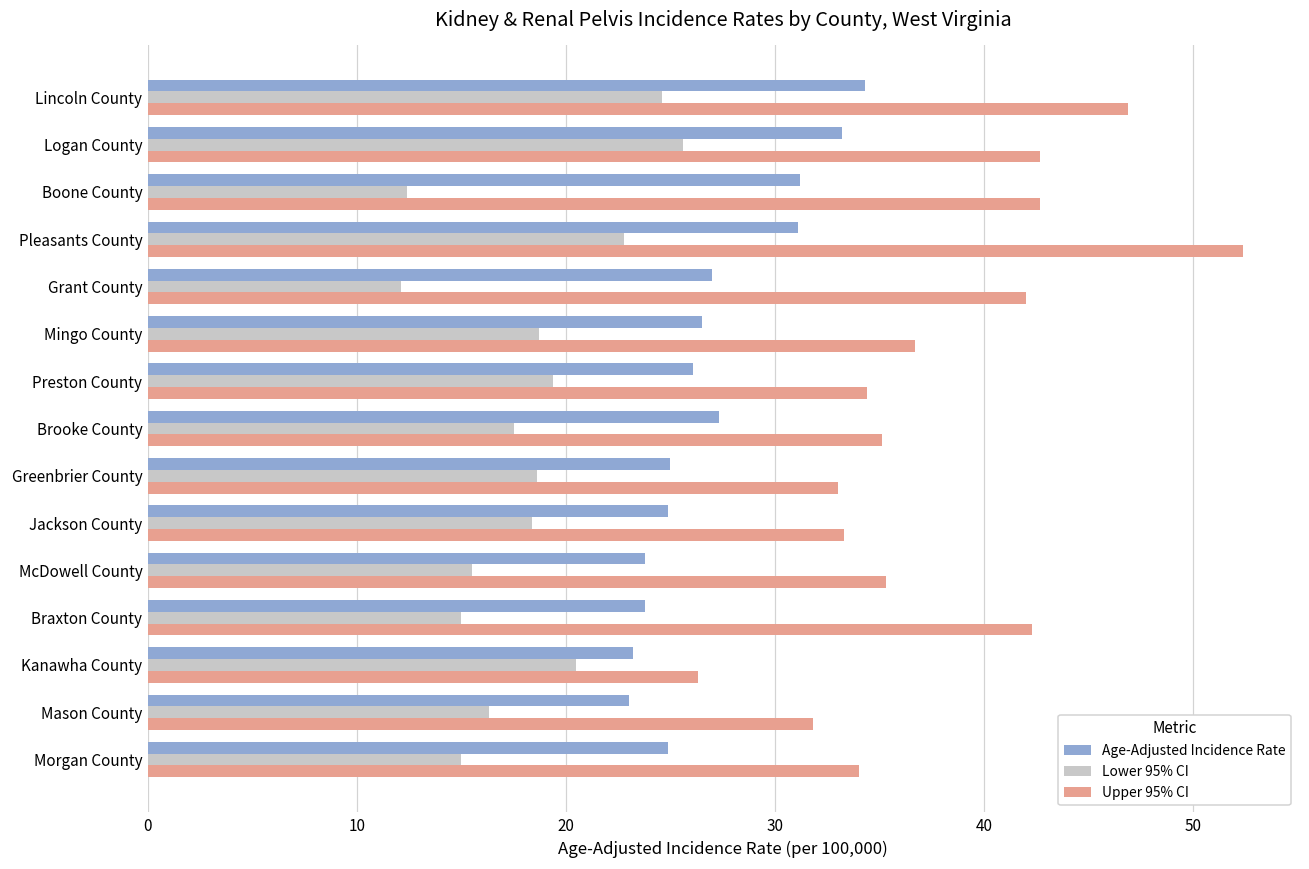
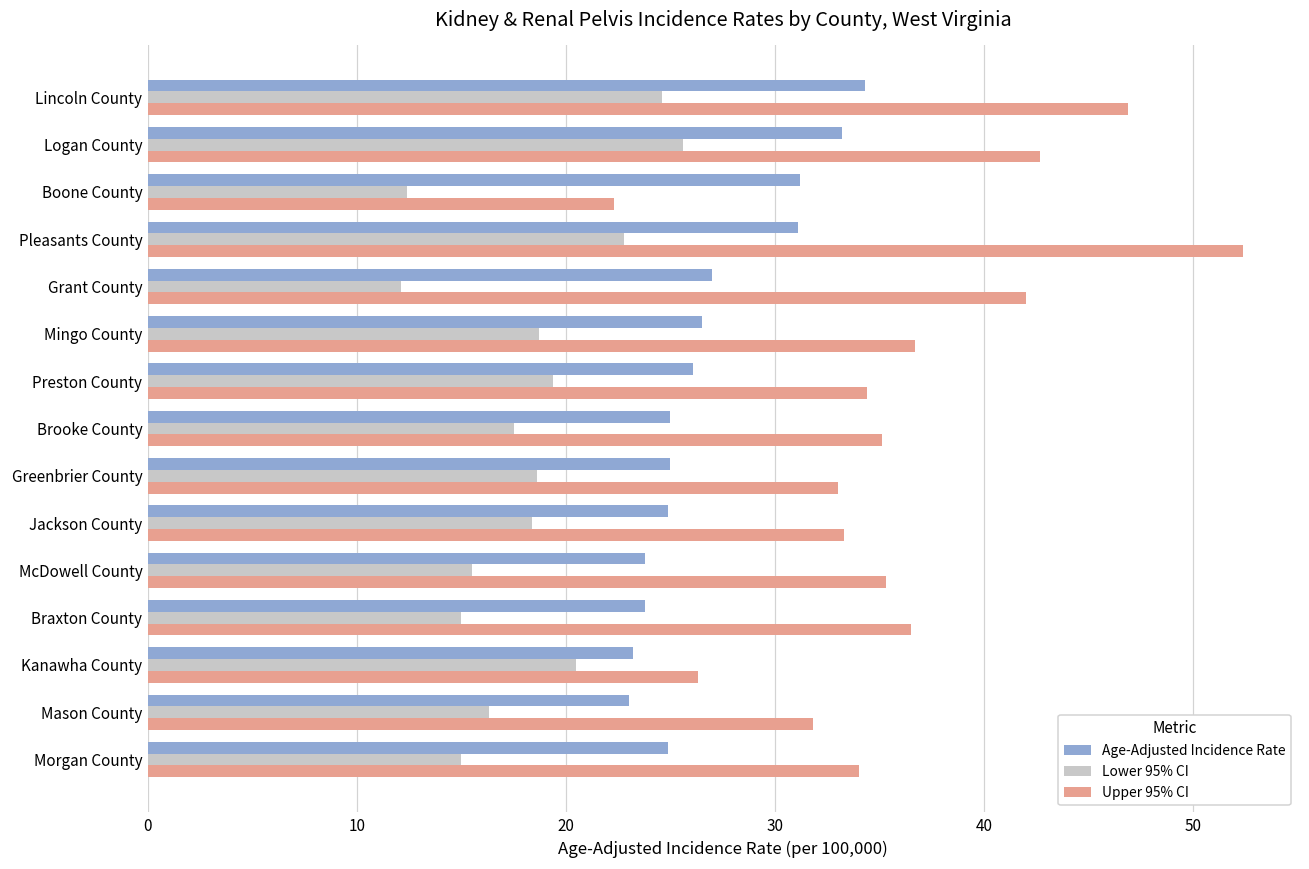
Upper 95% CI, Boone County: 42.7 -> 22.3
Age-Adjusted Incidence Rate, Brooke County: 27.3 -> 25.0
Upper 95% CI, Braxton County: 42.3 -> 36.5
